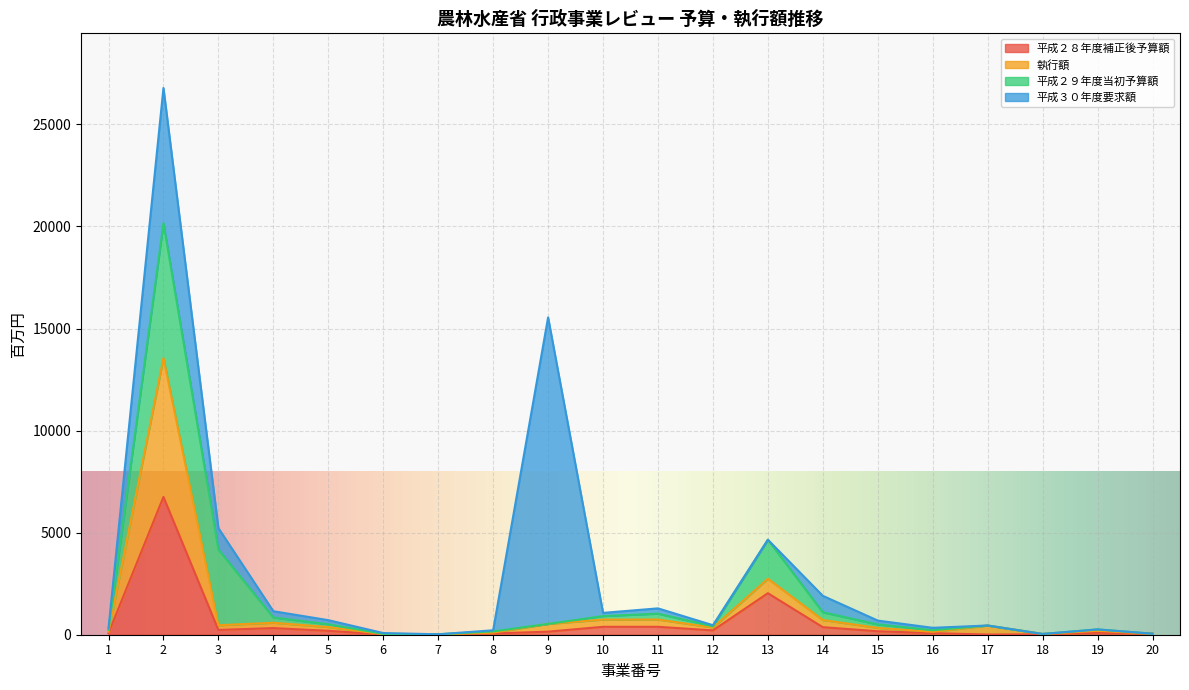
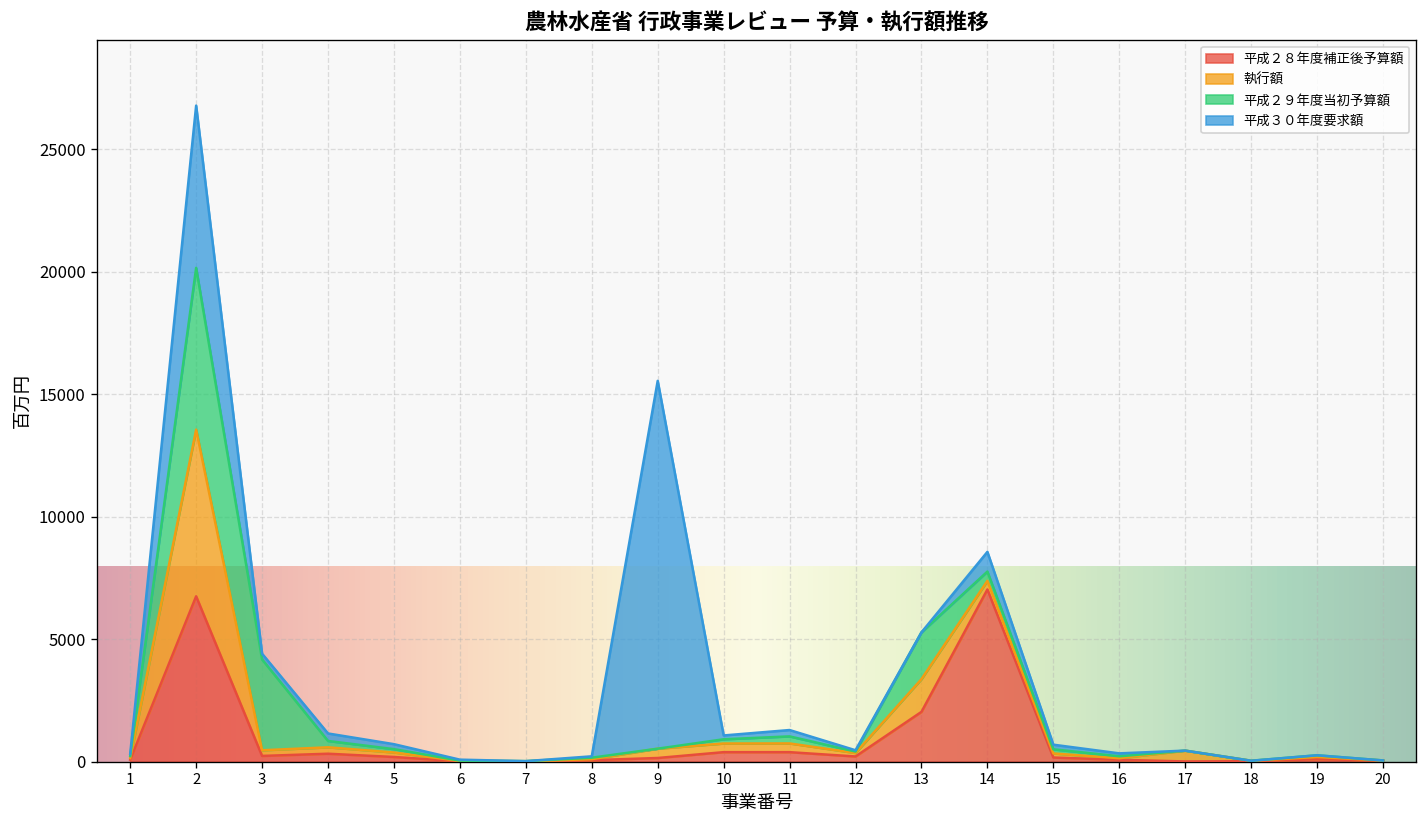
平成３０年度要求額, 3: 1000 -> 200
執行額, 13: 700 -> 1300
平成２８年度補正後予算額, 14: 400 -> 7000
